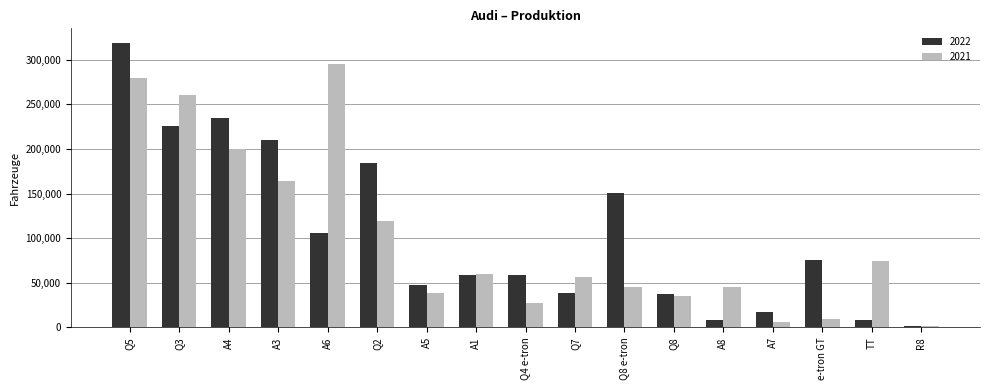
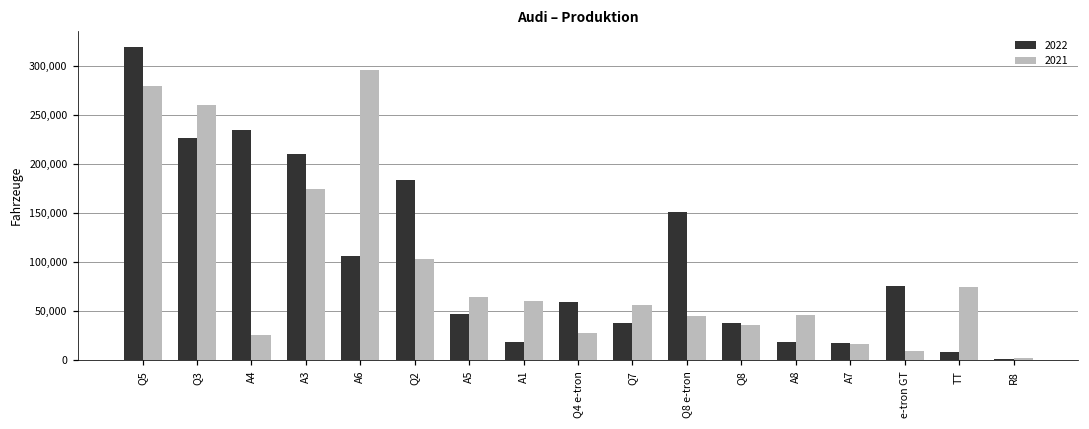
2021, A4: 200,000 -> 30,000
2021, A3: 160,000 -> 170,000
2021, Q2: 120,000 -> 100,000
2021, A5: 40,000 -> 60,000
2022, A1: 60,000 -> 20,000
2022, A8: 10,000 -> 20,000
2021, A7: 10,000 -> 20,000
